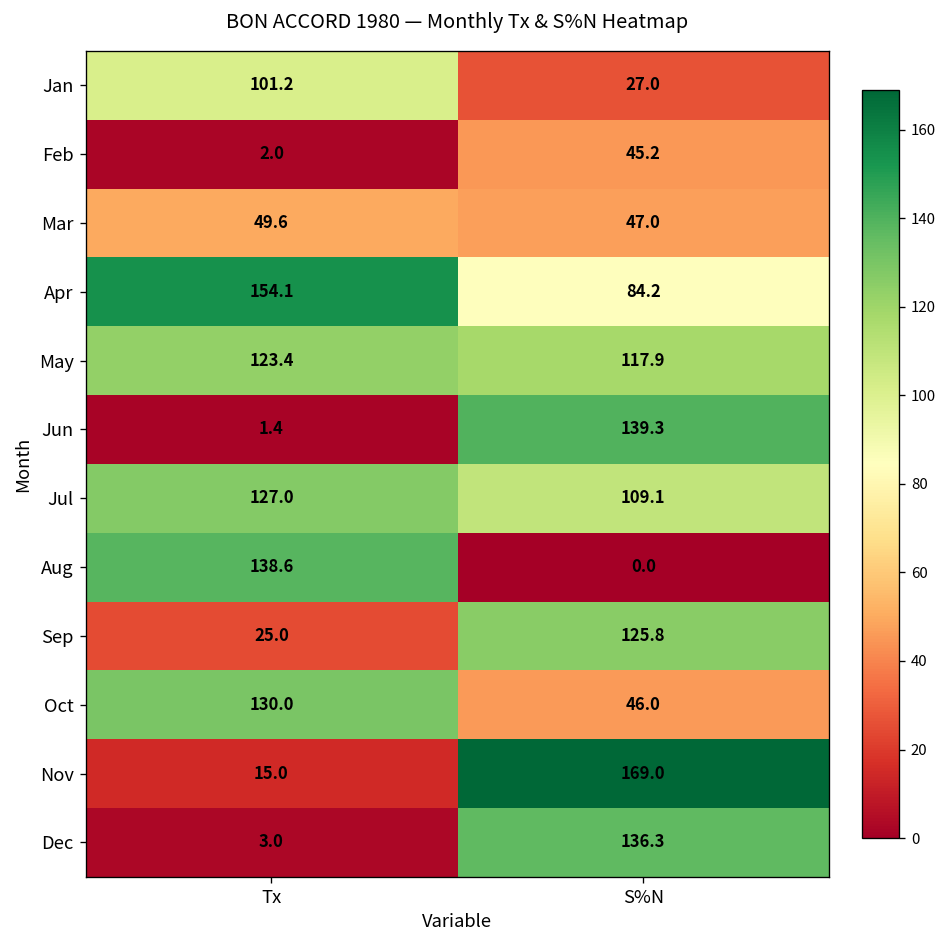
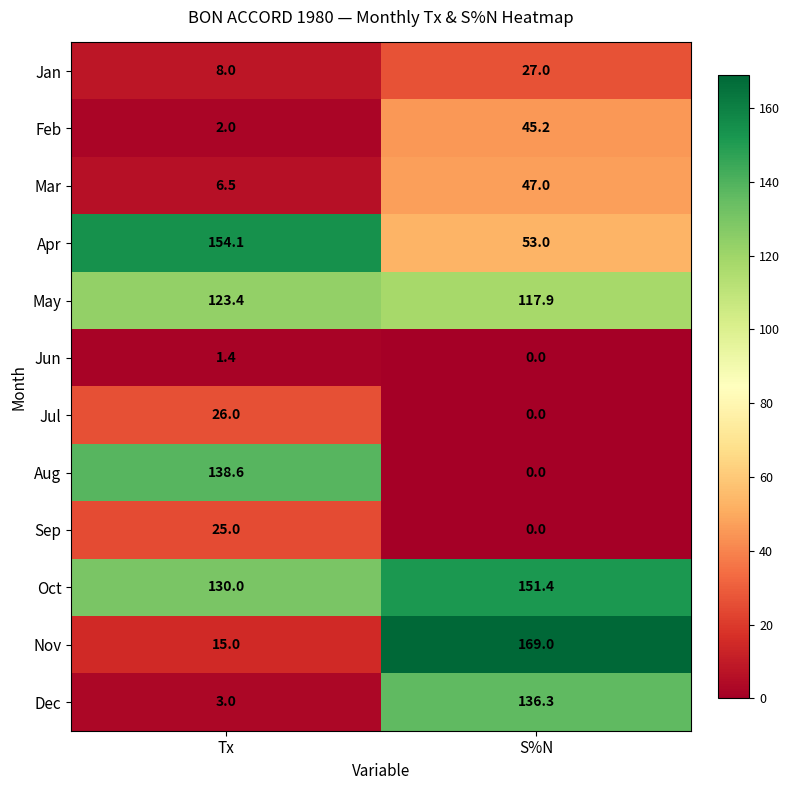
Jan, Tx: 101.2 -> 8.0
Mar, Tx: 49.6 -> 6.5
Apr, S%N: 84.2 -> 53.0
Jun, S%N: 139.3 -> 0.0
Jul, Tx: 127.0 -> 26.0
Jul, S%N: 109.1 -> 0.0
Sep, S%N: 125.8 -> 0.0
Oct, S%N: 46.0 -> 151.4
